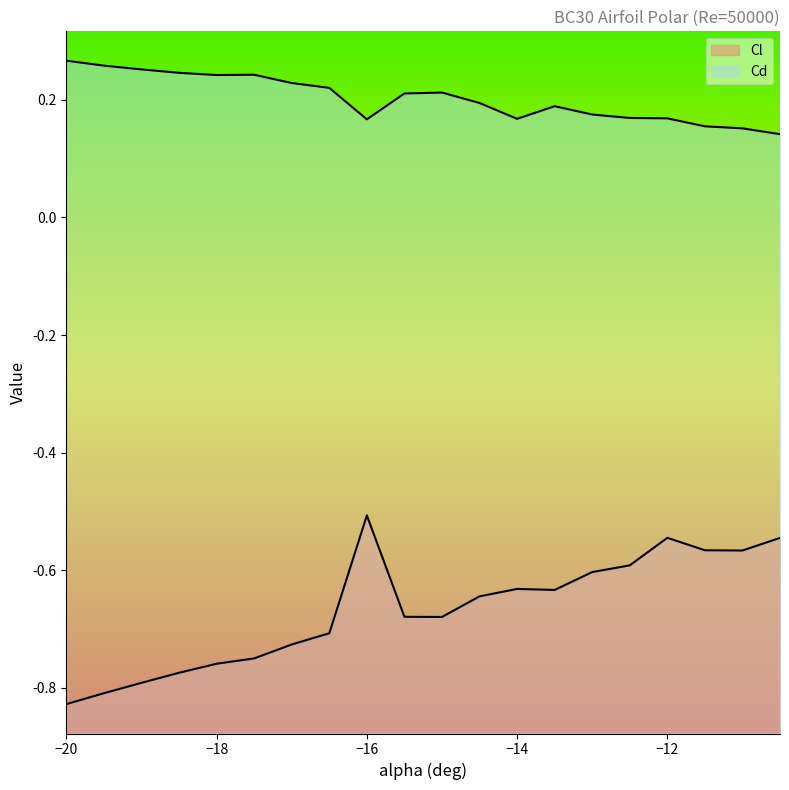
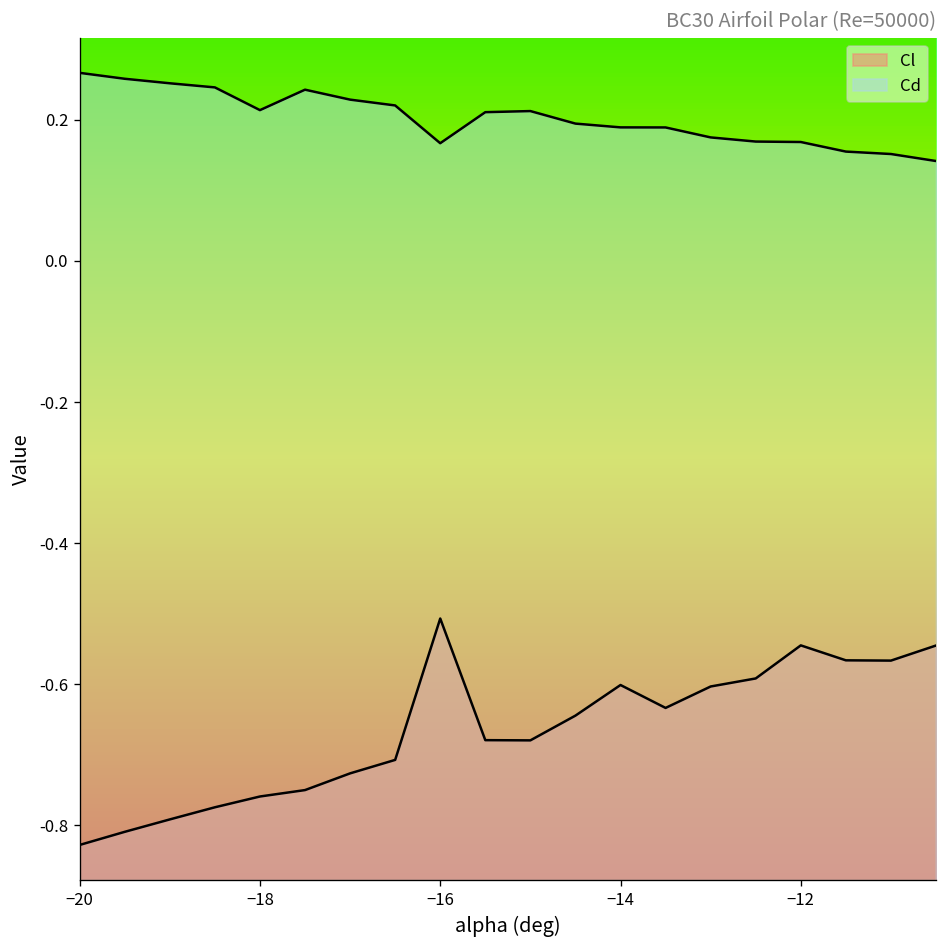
Cd, −18: 0.24 -> 0.21
Cl, −14: -0.63 -> -0.60
Cd, −14: 0.17 -> 0.19
